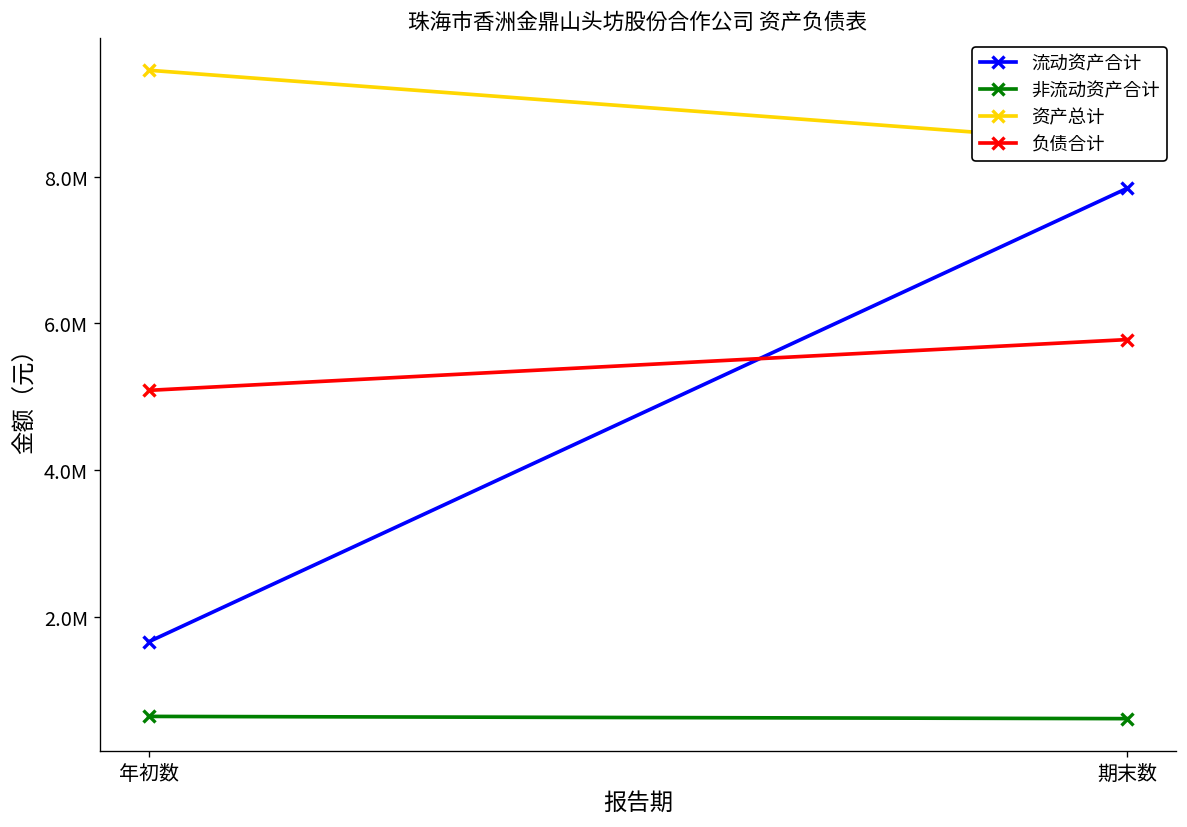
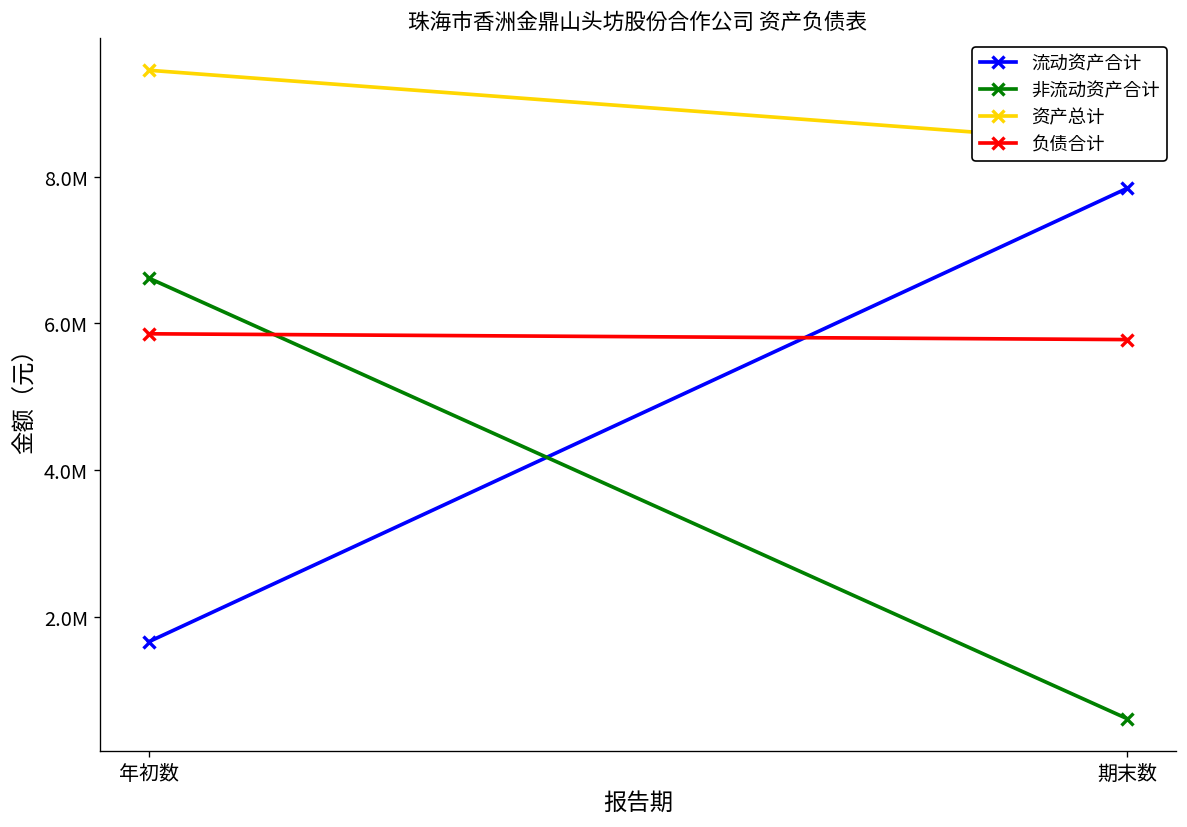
非流动资产合计, 年初数: 600000 -> 6600000
负债合计, 年初数: 5100000 -> 5900000
